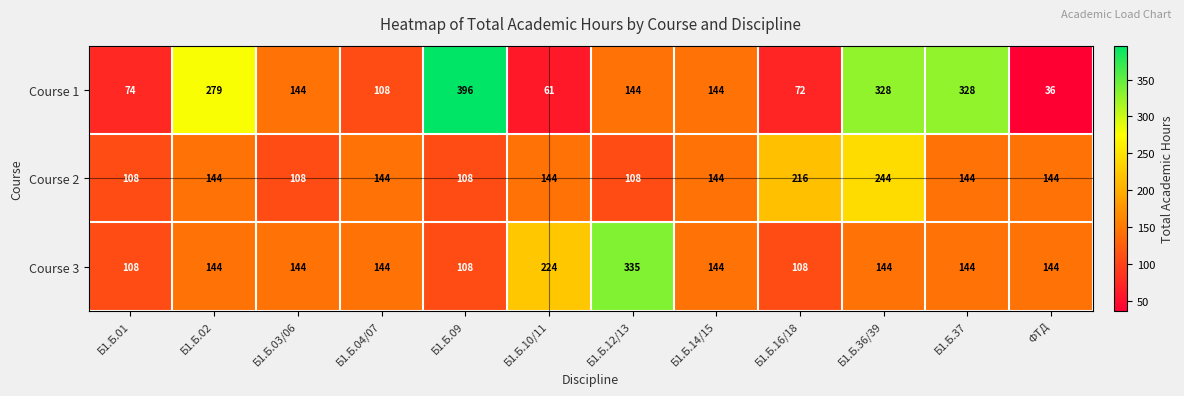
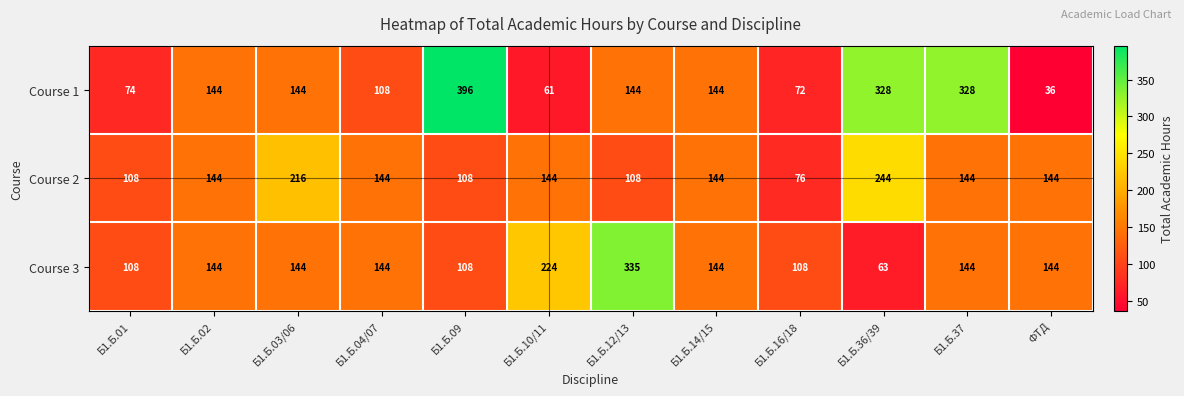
Course 1, Б1.Б.02: 279 -> 144
Course 2, Б1.Б.03/06: 108 -> 216
Course 2, Б1.Б.16/18: 216 -> 76
Course 3, Б1.Б.36/39: 144 -> 63
